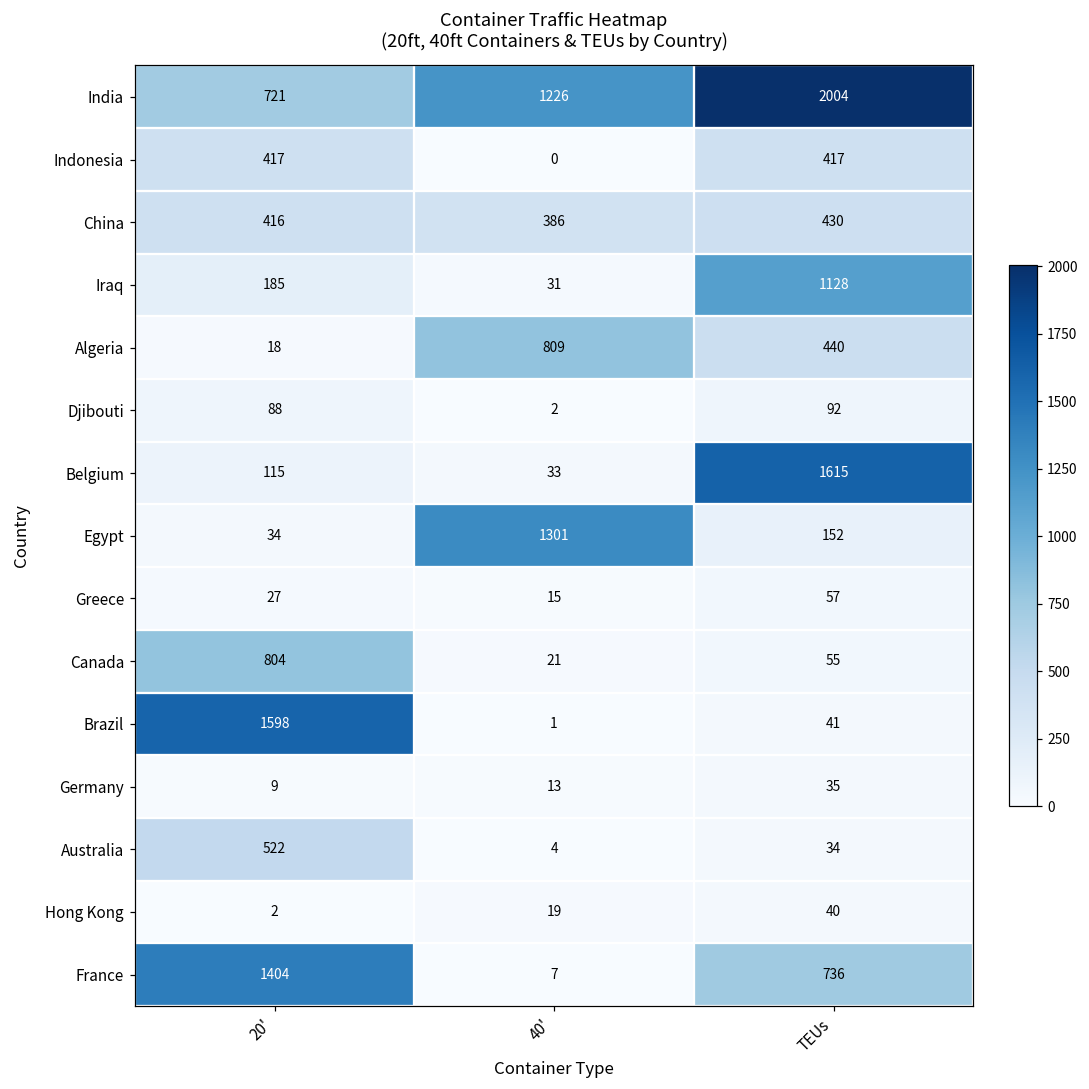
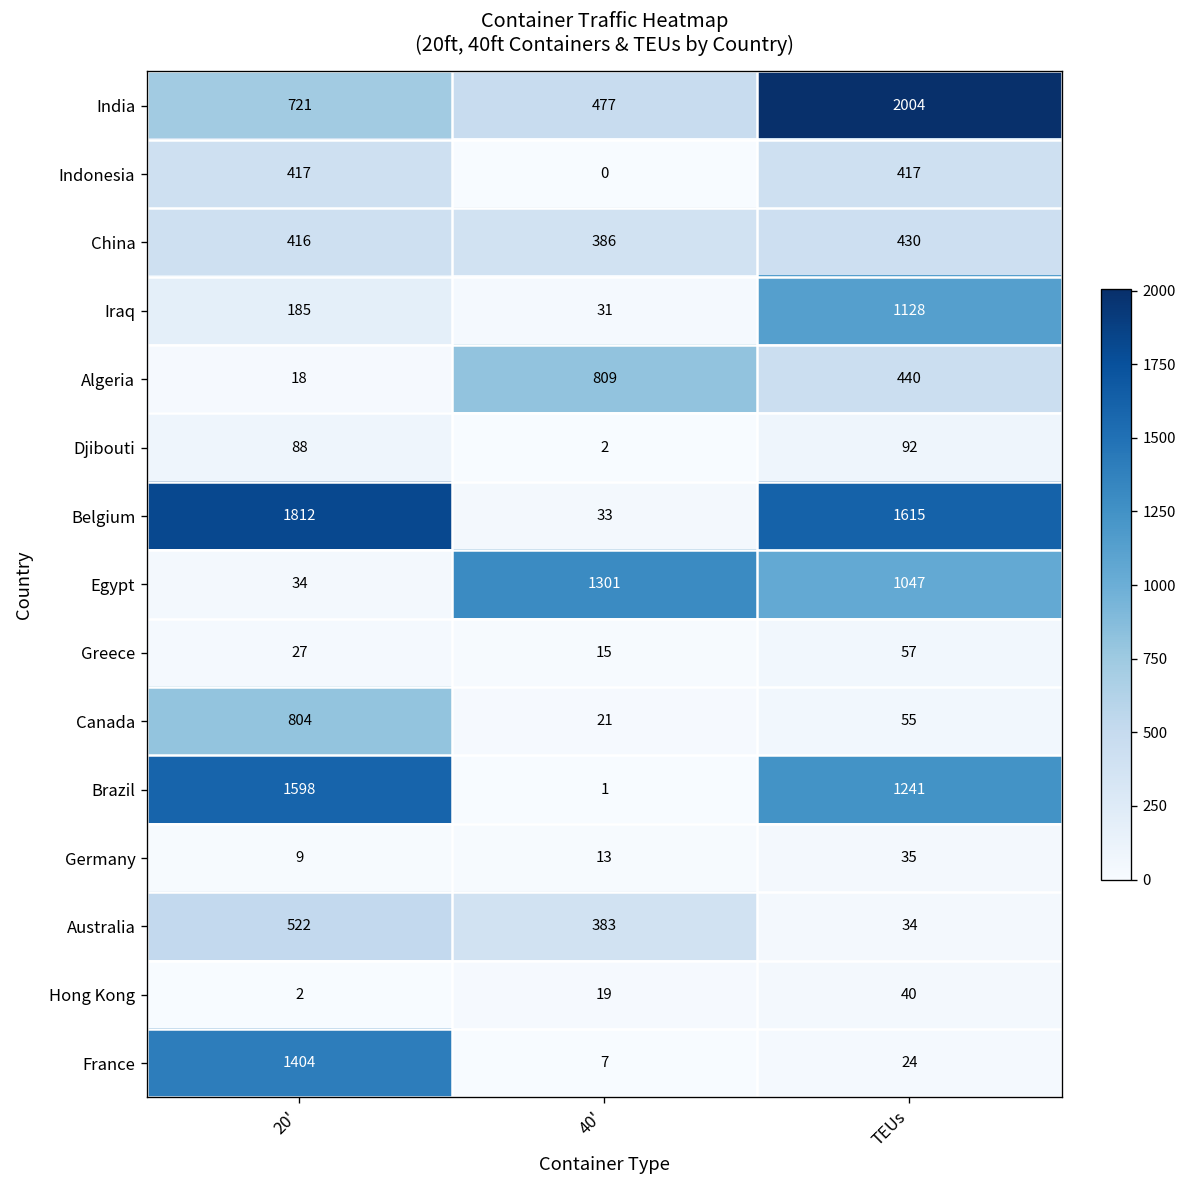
India, 40': 1226 -> 477
Belgium, 20': 115 -> 1812
Egypt, TEUs: 152 -> 1047
Brazil, TEUs: 41 -> 1241
Australia, 40': 4 -> 383
France, TEUs: 736 -> 24
